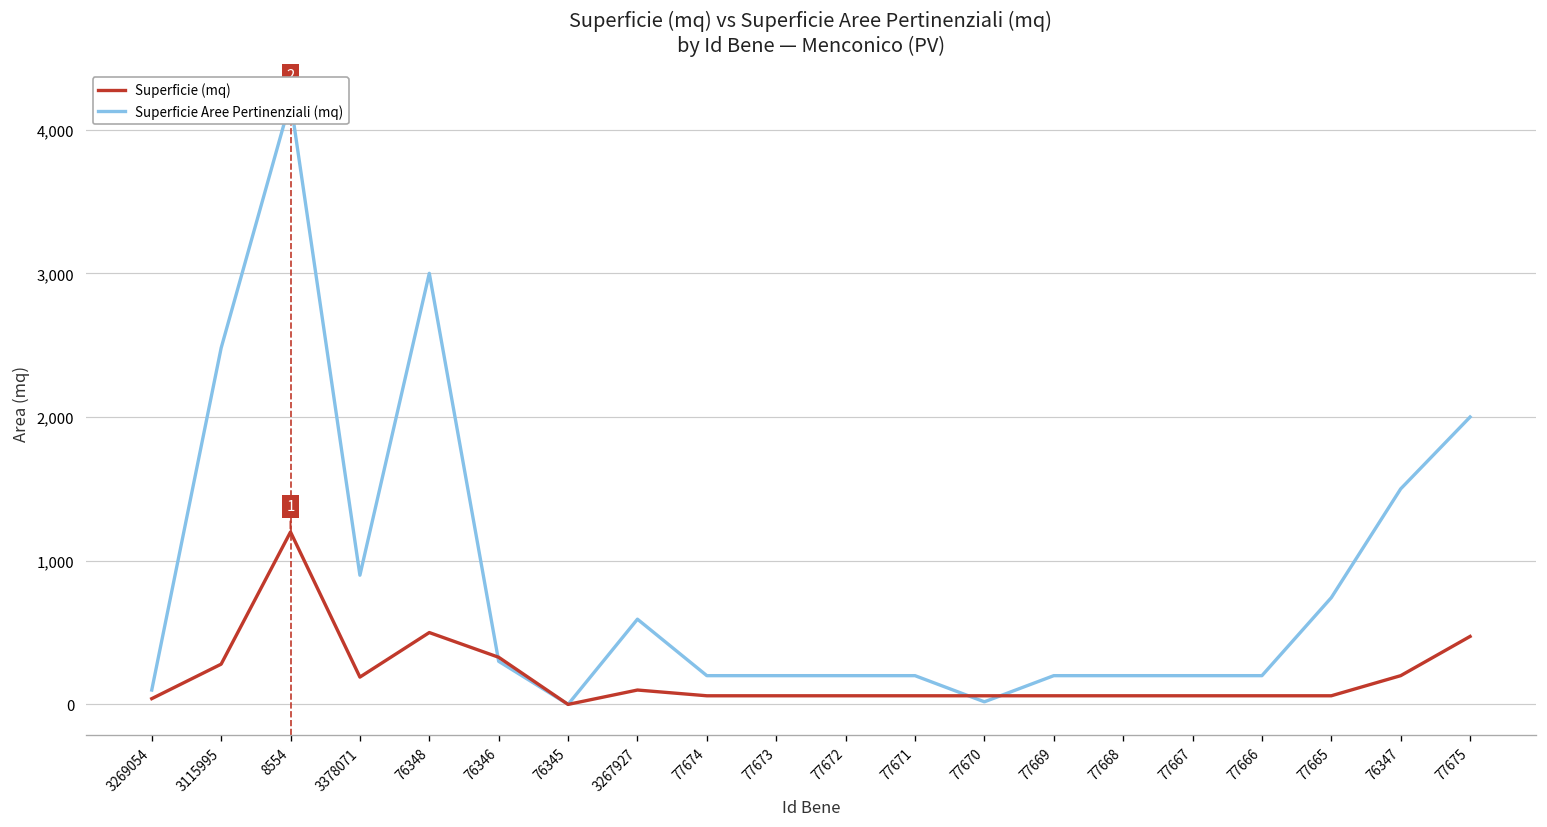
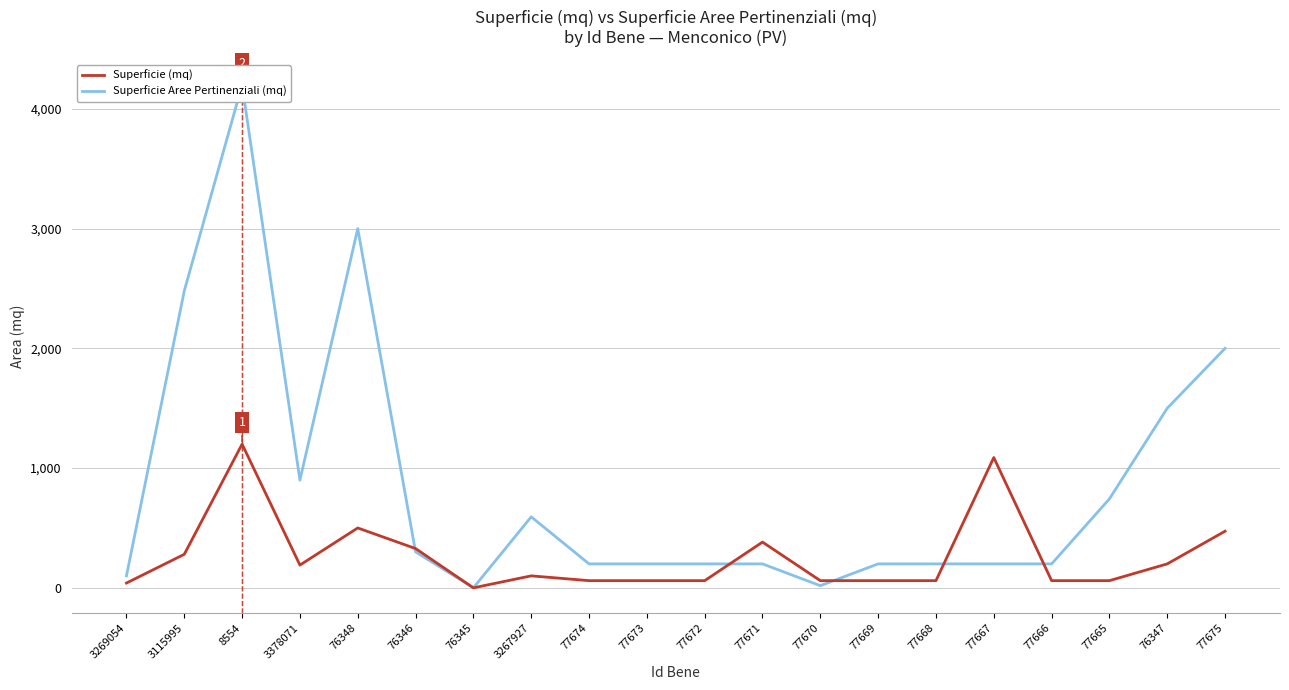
Superficie (mq), 77671: 60 -> 380
Superficie (mq), 77667: 60 -> 1,090
